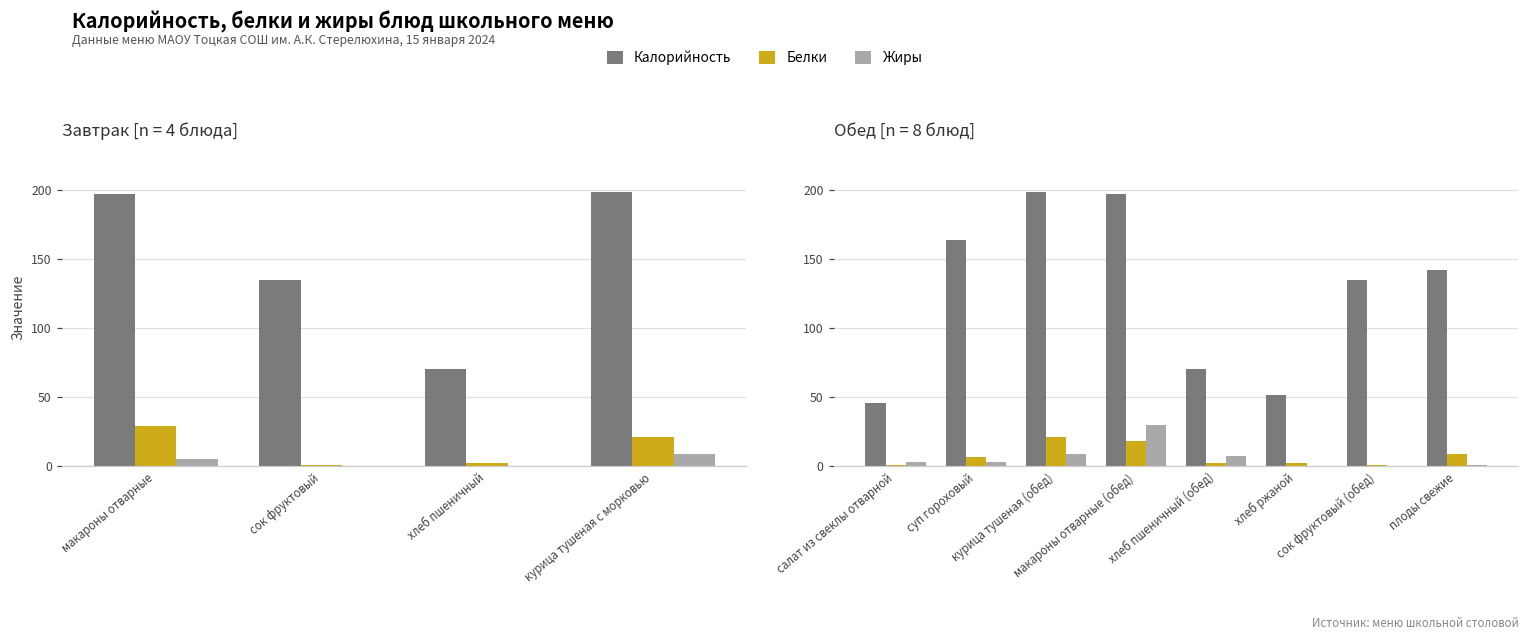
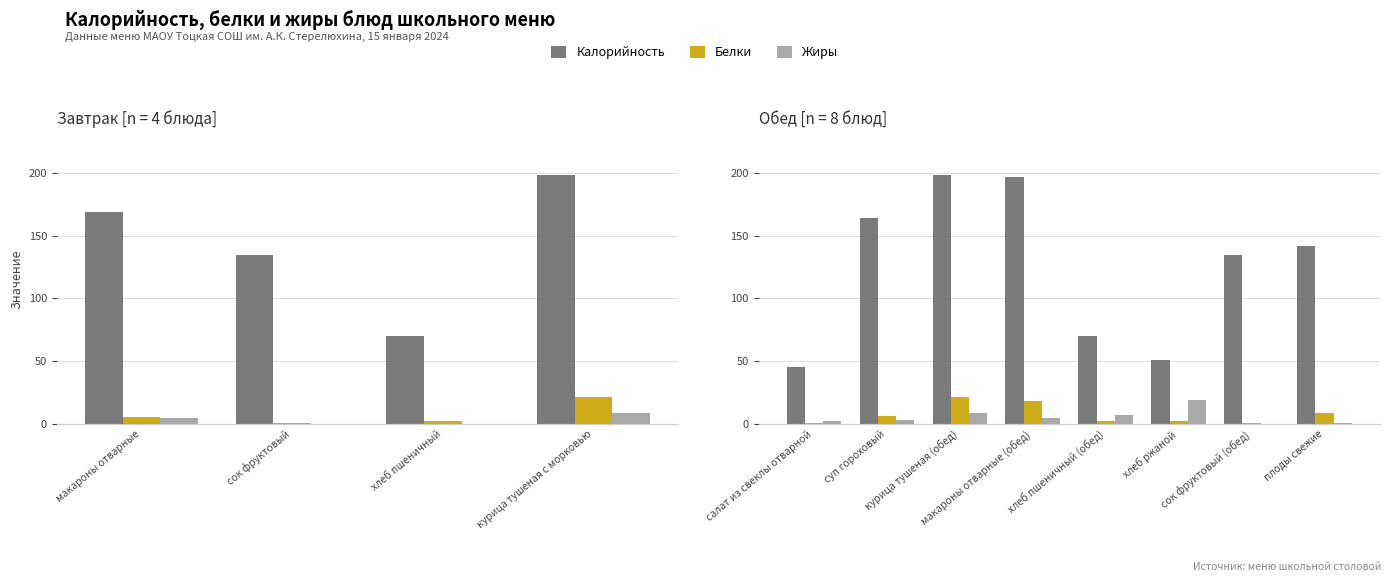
Завтрак [n = 4 блюда], Калорийность, макароны отварные: 197 -> 169
Завтрак [n = 4 блюда], Белки, макароны отварные: 29 -> 5
Обед [n = 8 блюд], Жиры, макароны отварные (обед): 30 -> 5
Обед [n = 8 блюд], Жиры, хлеб ржаной: 0 -> 19
